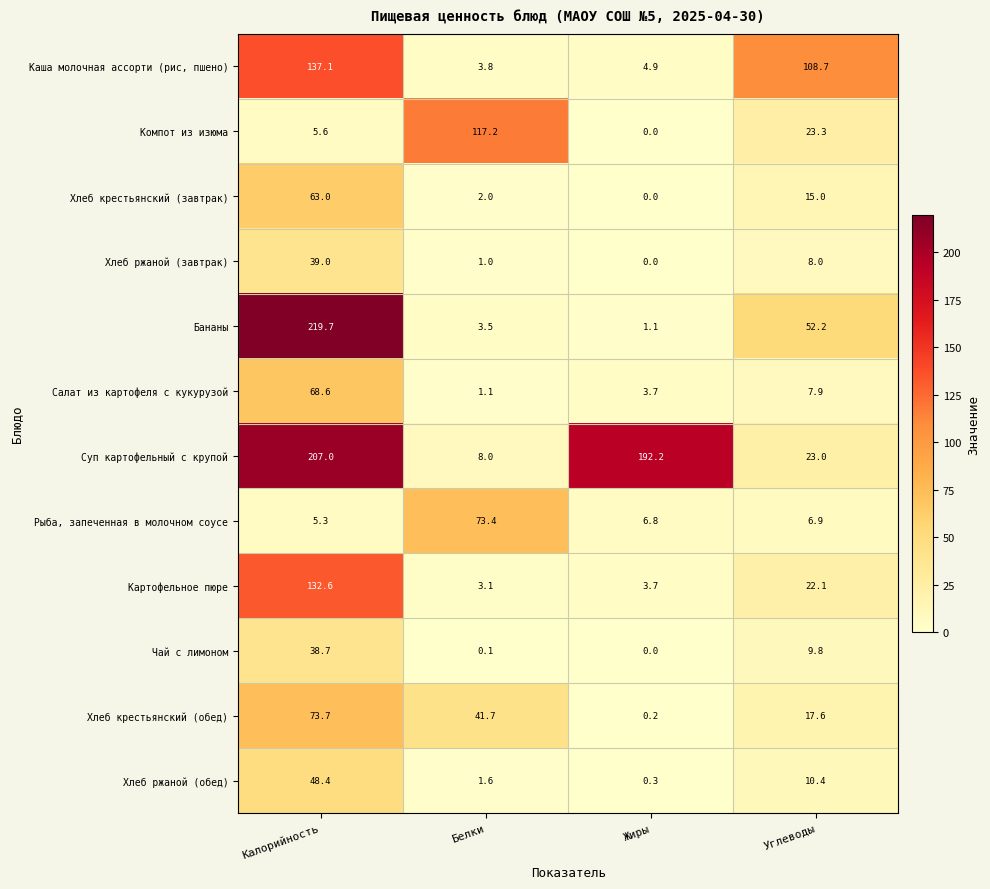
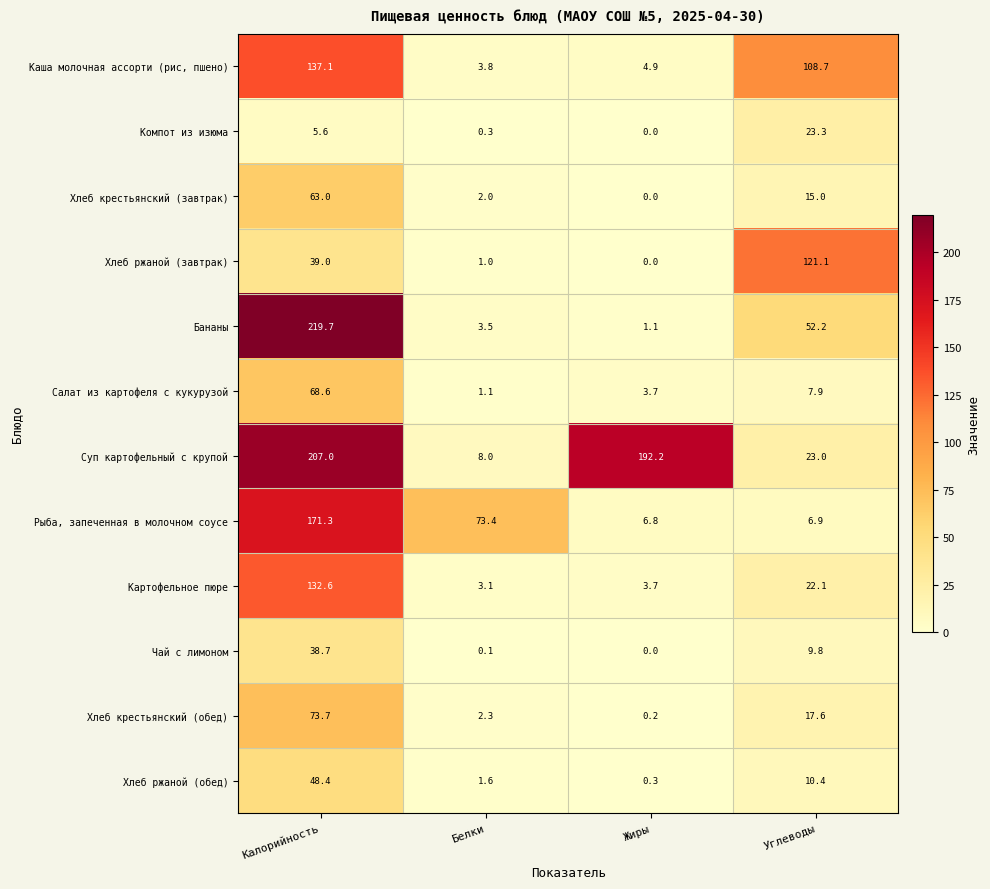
Компот из изюма, Белки: 117.2 -> 0.3
Хлеб ржаной (завтрак), Углеводы: 8.0 -> 121.1
Рыба, запеченная в молочном соусе, Калорийность: 5.3 -> 171.3
Хлеб крестьянский (обед), Белки: 41.7 -> 2.3
